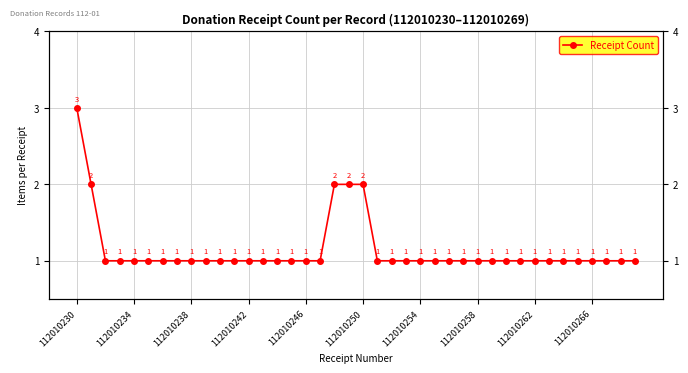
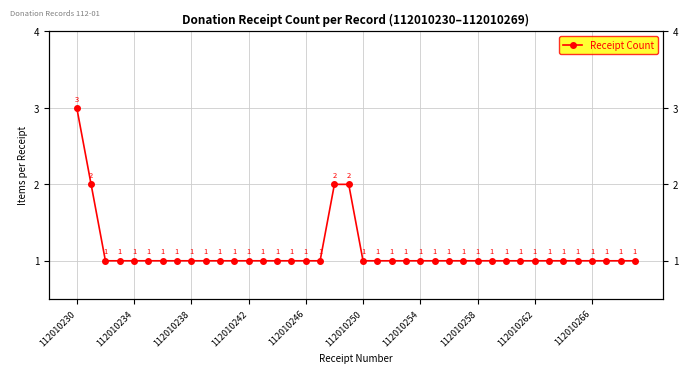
112010250: 2 -> 1
